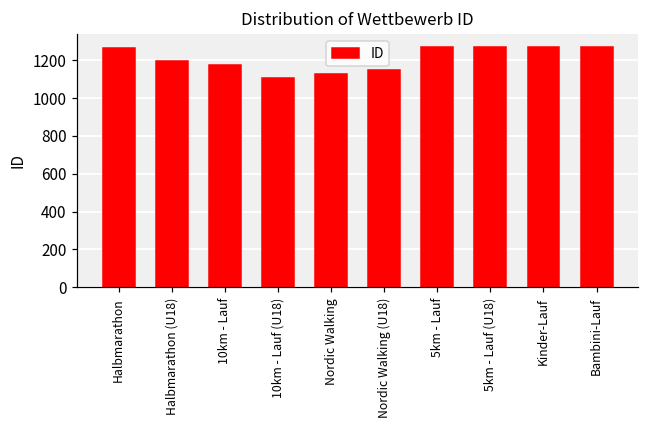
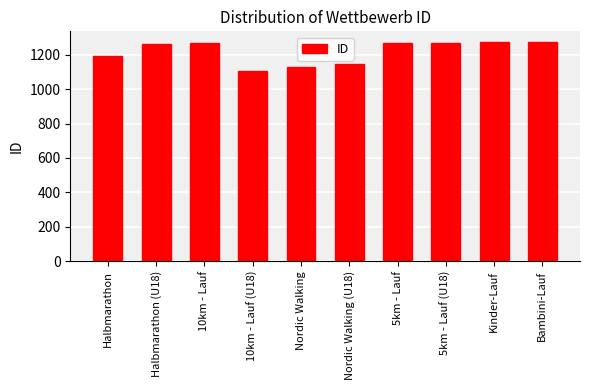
Halbmarathon: 1260 -> 1190
Halbmarathon (U18): 1200 -> 1270
10km - Lauf: 1180 -> 1270
